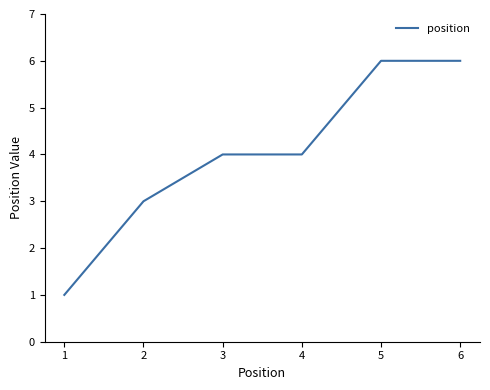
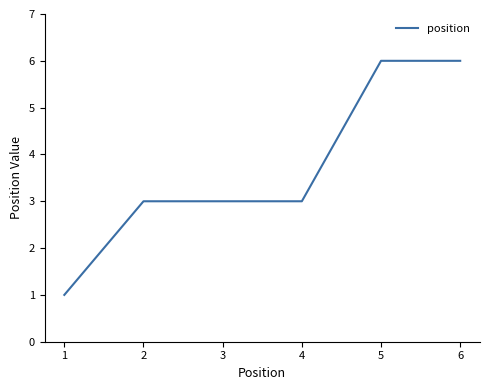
3: 4 -> 3
4: 4 -> 3
